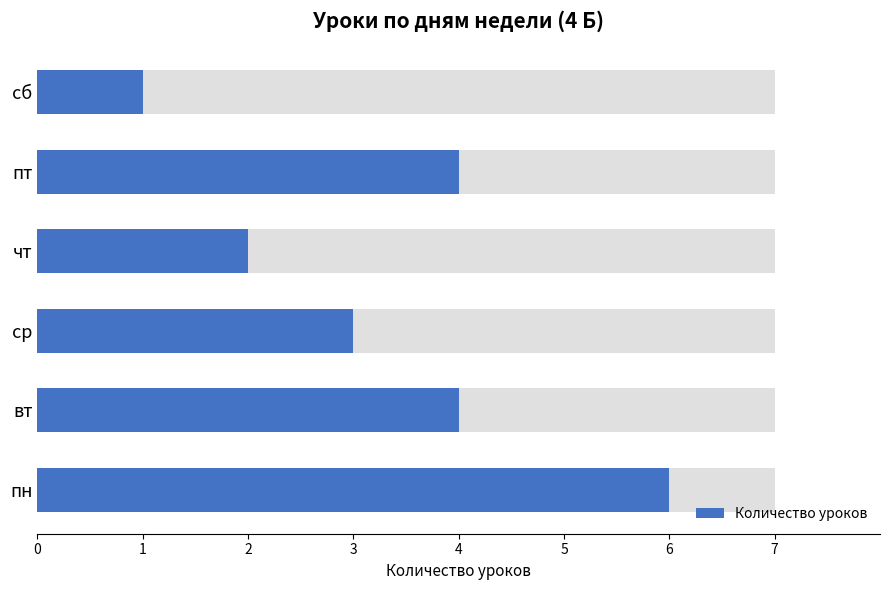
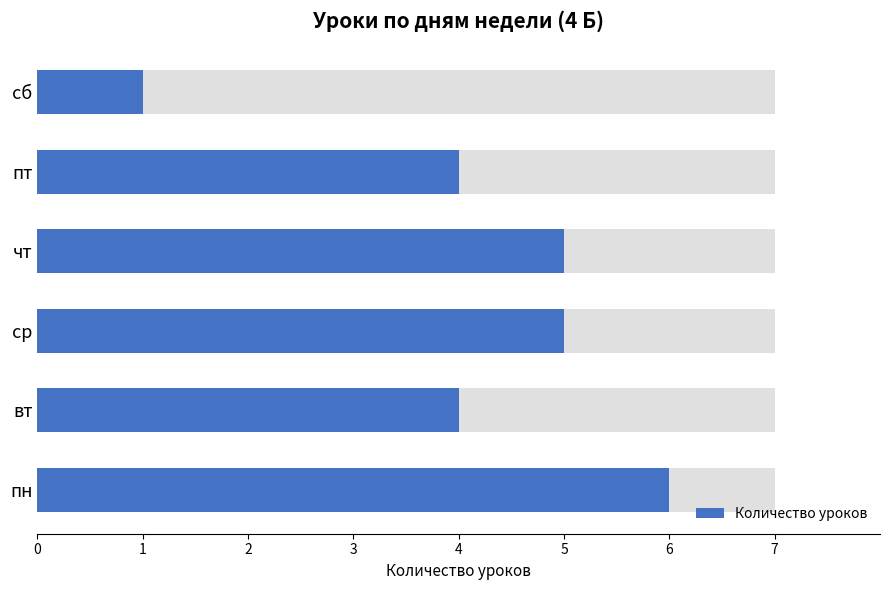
Количество уроков, чт: 2 -> 5
Количество уроков, ср: 3 -> 5
